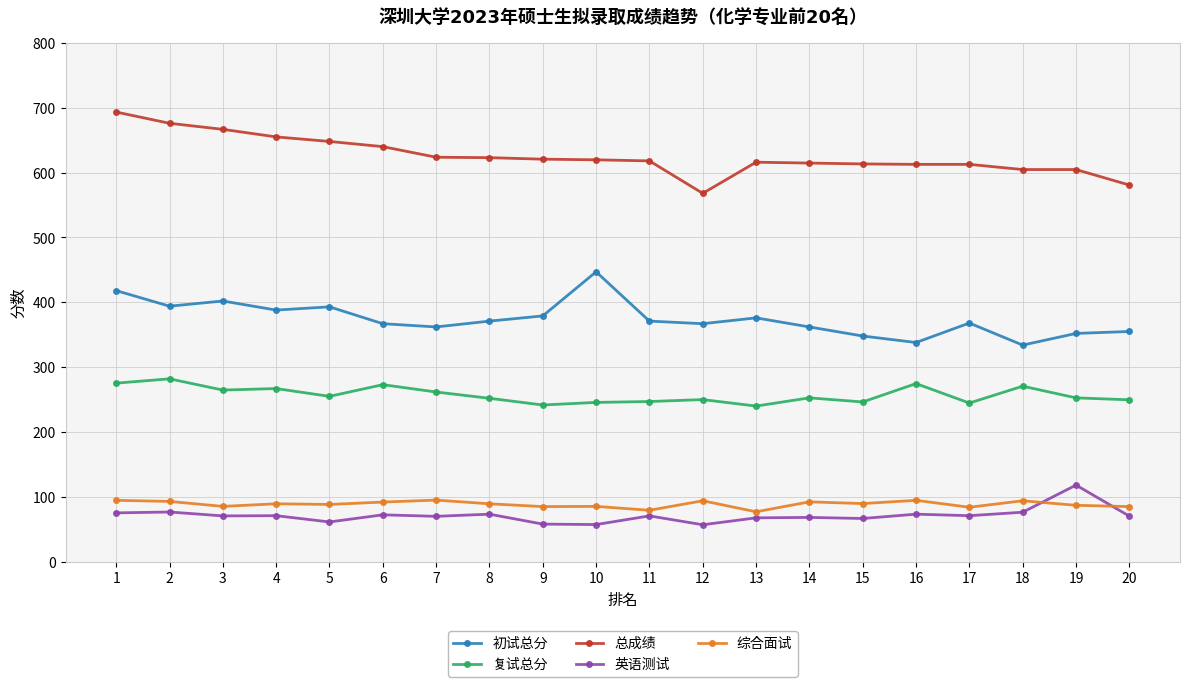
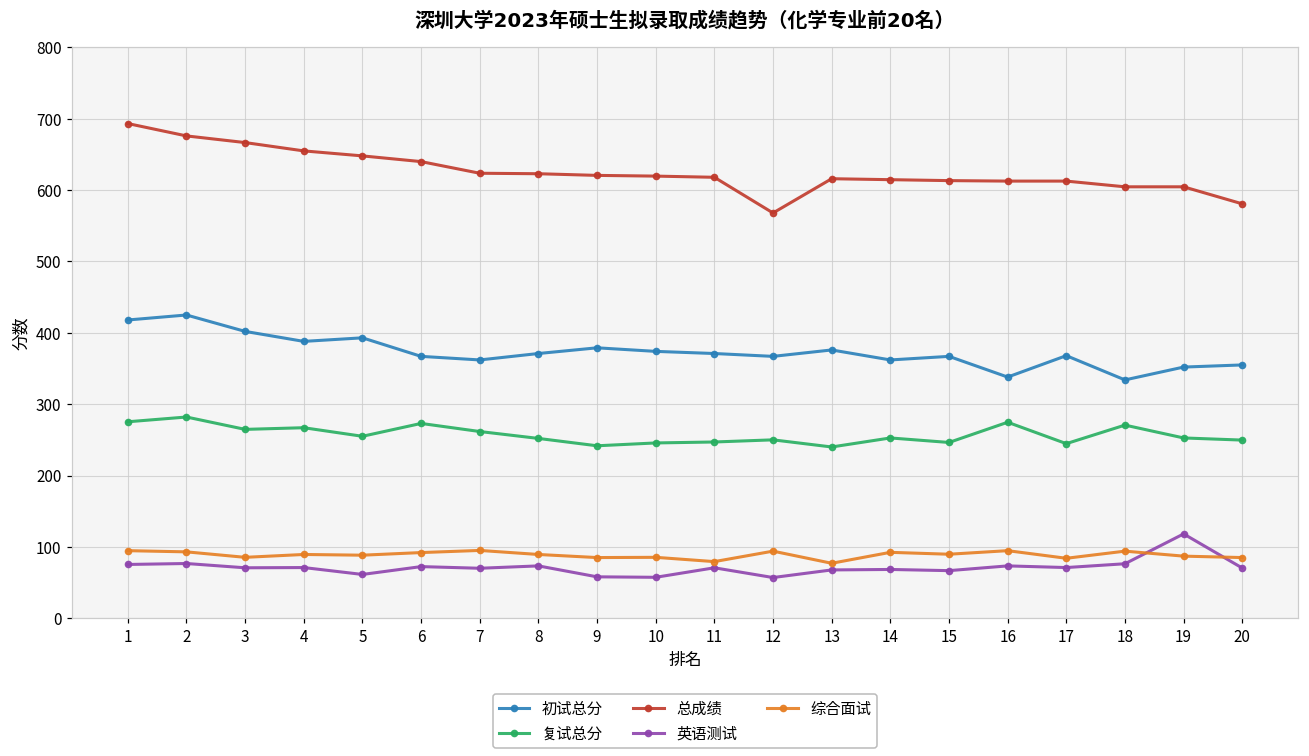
初试总分, 2: 390 -> 430
初试总分, 10: 450 -> 370
初试总分, 15: 350 -> 370
